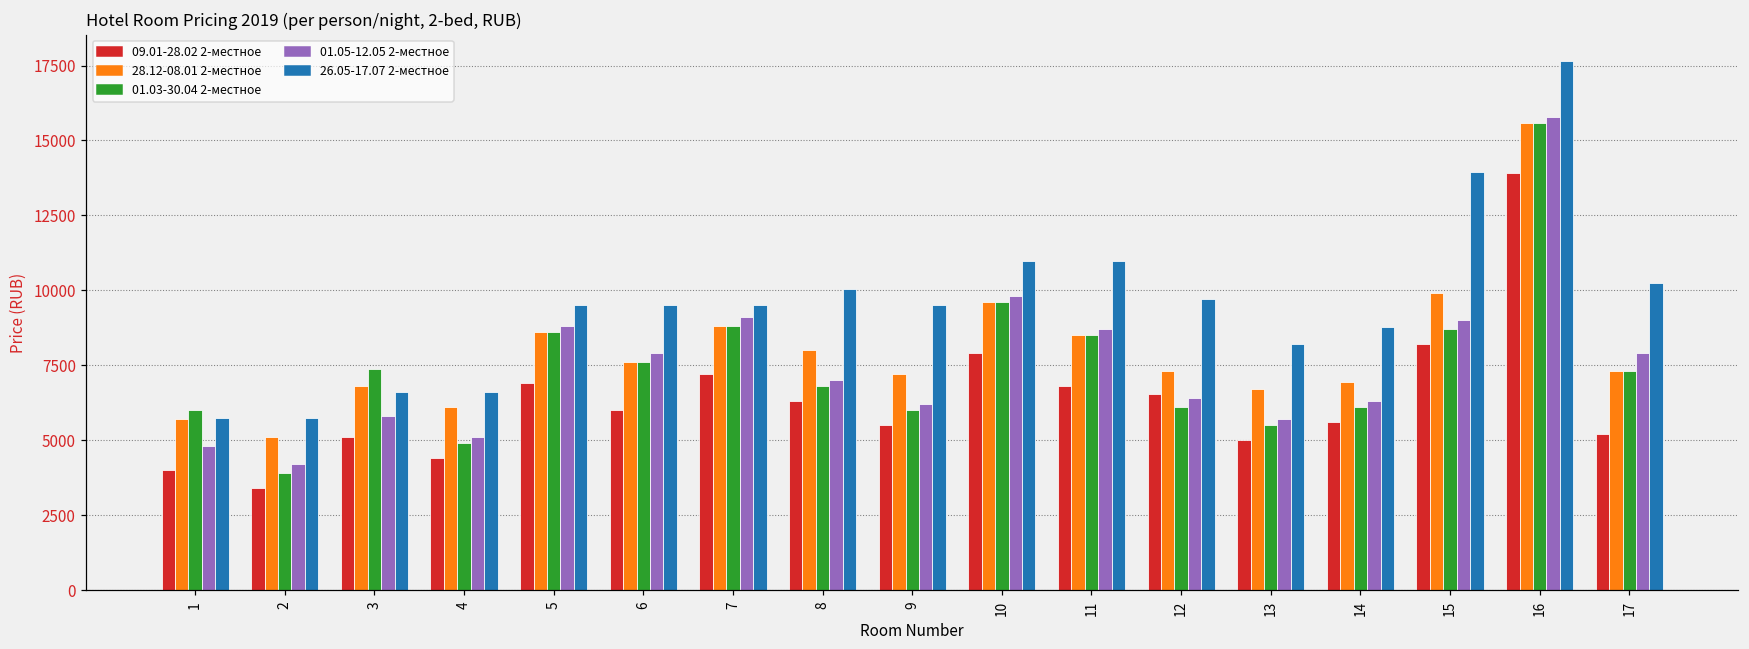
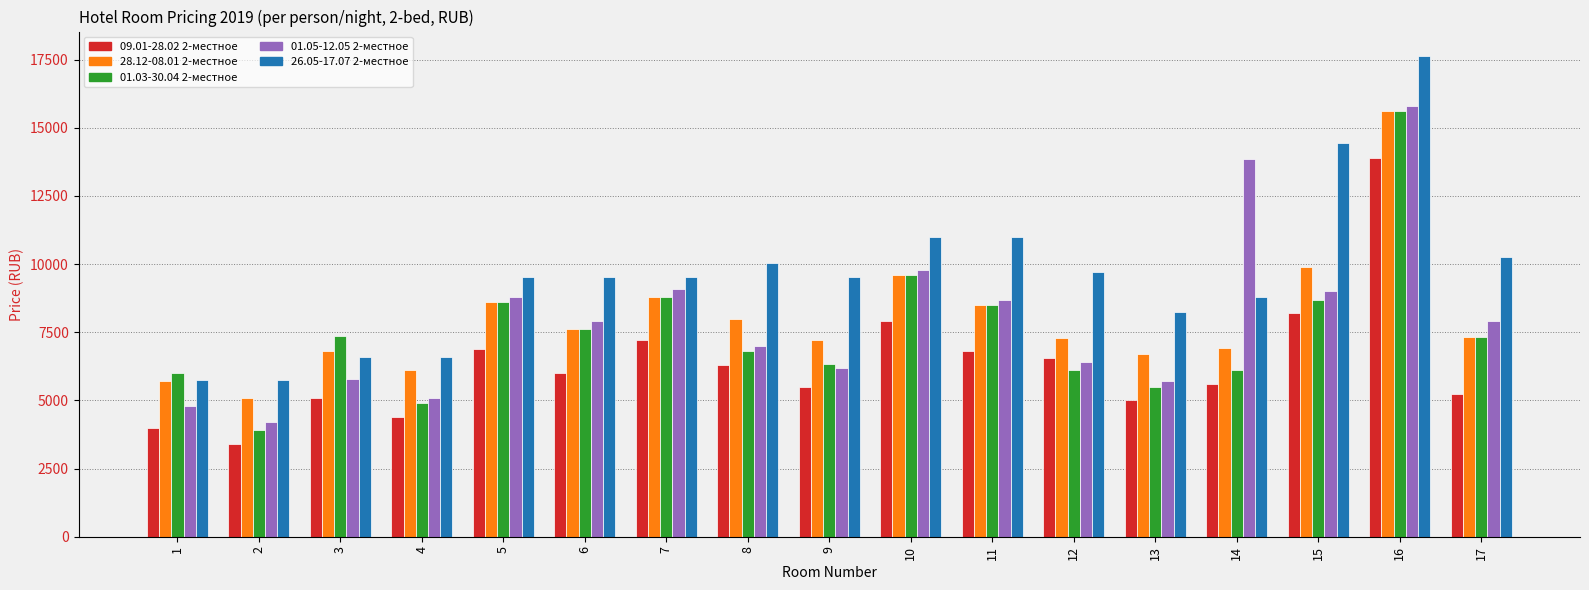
01.03-30.04 2-местное, 9: 6000 -> 6300
01.05-12.05 2-местное, 14: 6300 -> 13900
26.05-17.07 2-местное, 15: 14000 -> 14400
